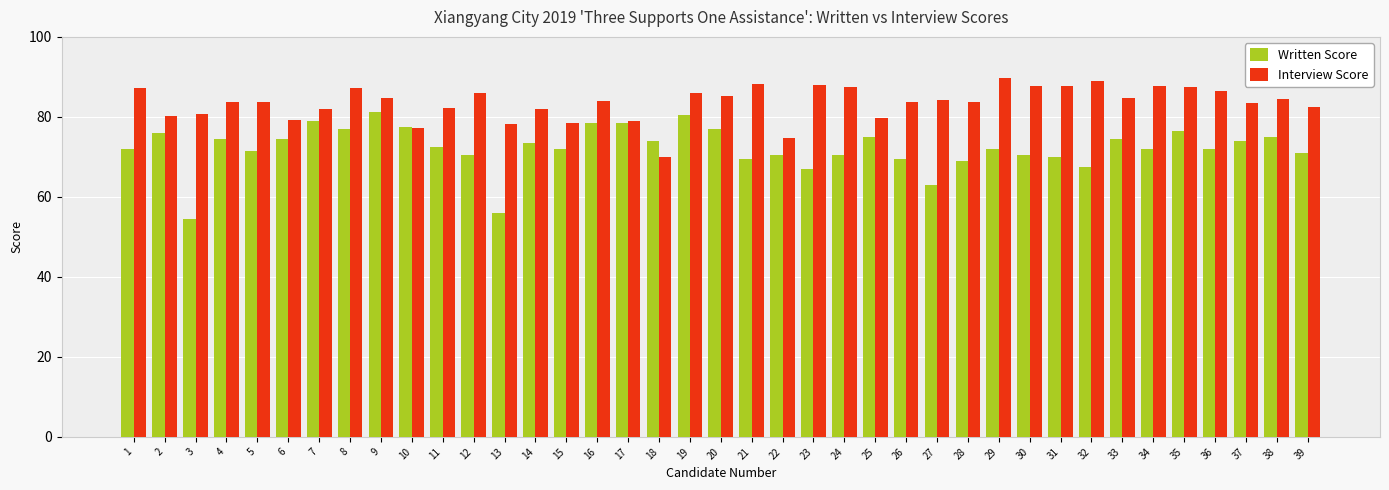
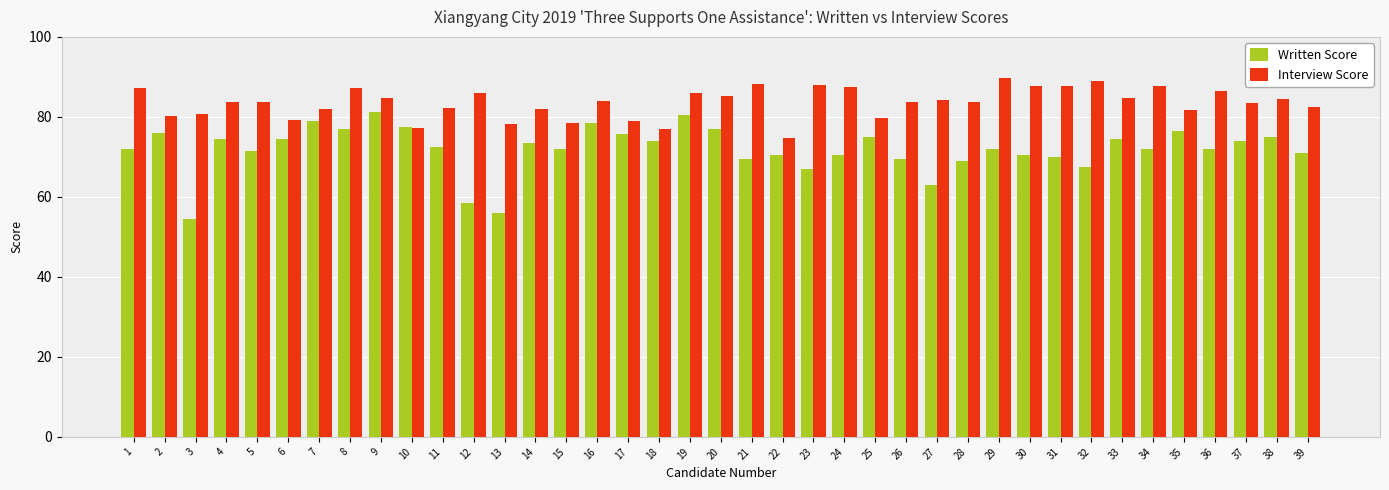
Written Score, 12: 71 -> 58
Written Score, 17: 79 -> 76
Interview Score, 18: 70 -> 77
Interview Score, 35: 87 -> 82
